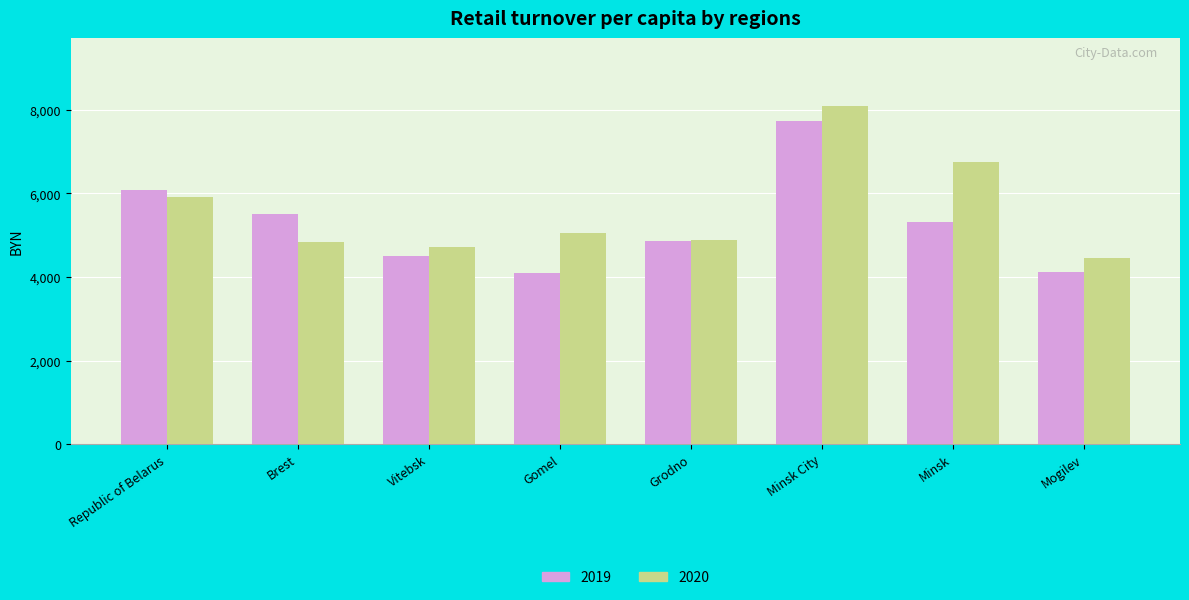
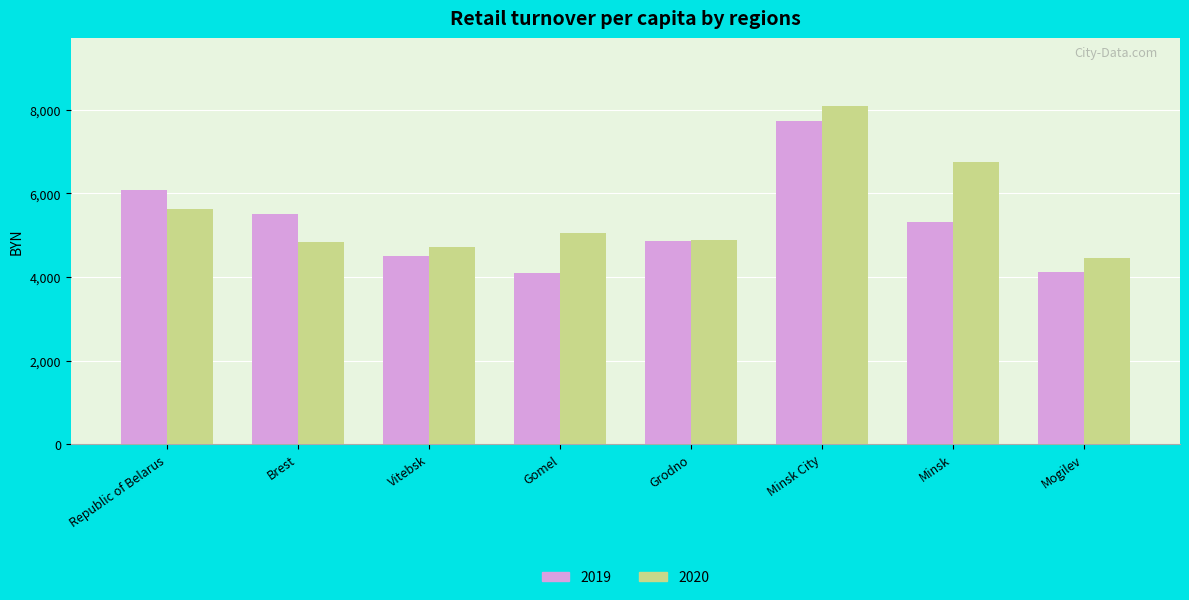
2020, Republic of Belarus: 5,900 -> 5,600
